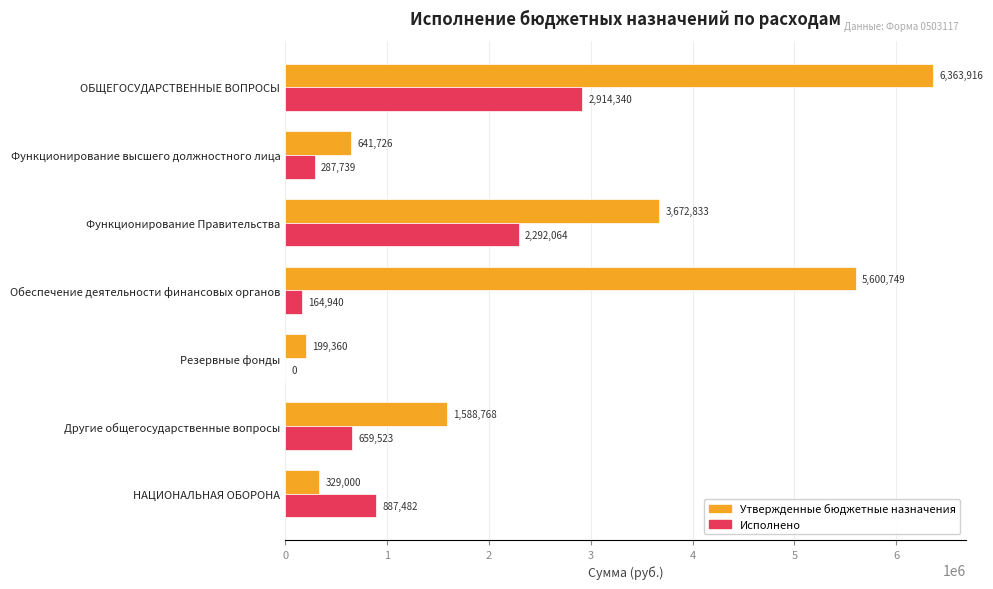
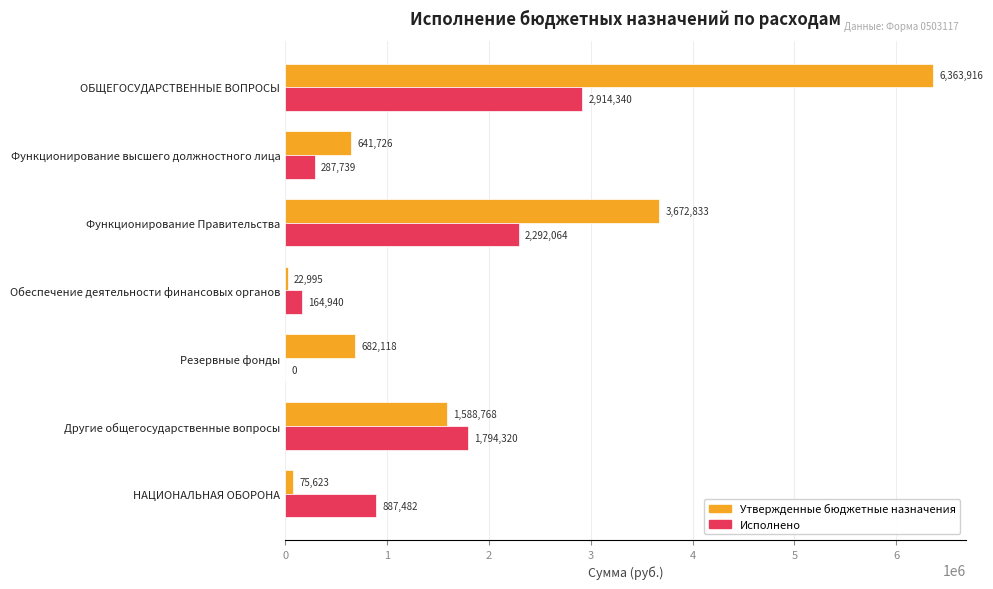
Утвержденные бюджетные назначения, Обеспечение деятельности финансовых органов: 5,600,749 -> 22,995
Утвержденные бюджетные назначения, Резервные фонды: 199,360 -> 682,118
Исполнено, Другие общегосударственные вопросы: 659,523 -> 1,794,320
Утвержденные бюджетные назначения, НАЦИОНАЛЬНАЯ ОБОРОНА: 329,000 -> 75,623
